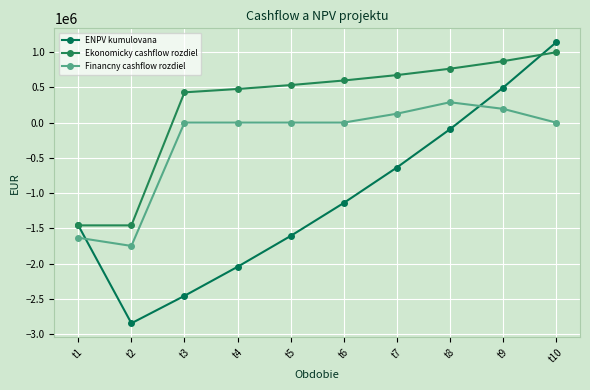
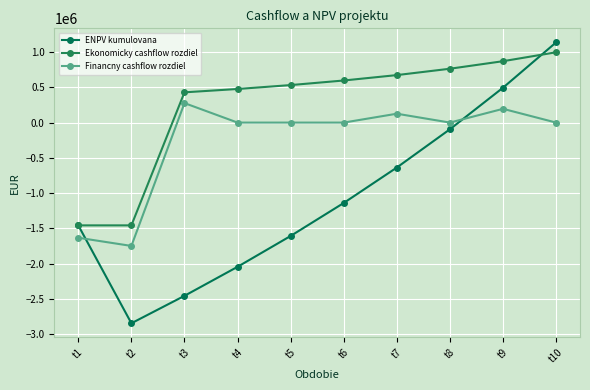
Financny cashflow rozdiel, t3: 0 -> 300000
Financny cashflow rozdiel, t8: 300000 -> 0
